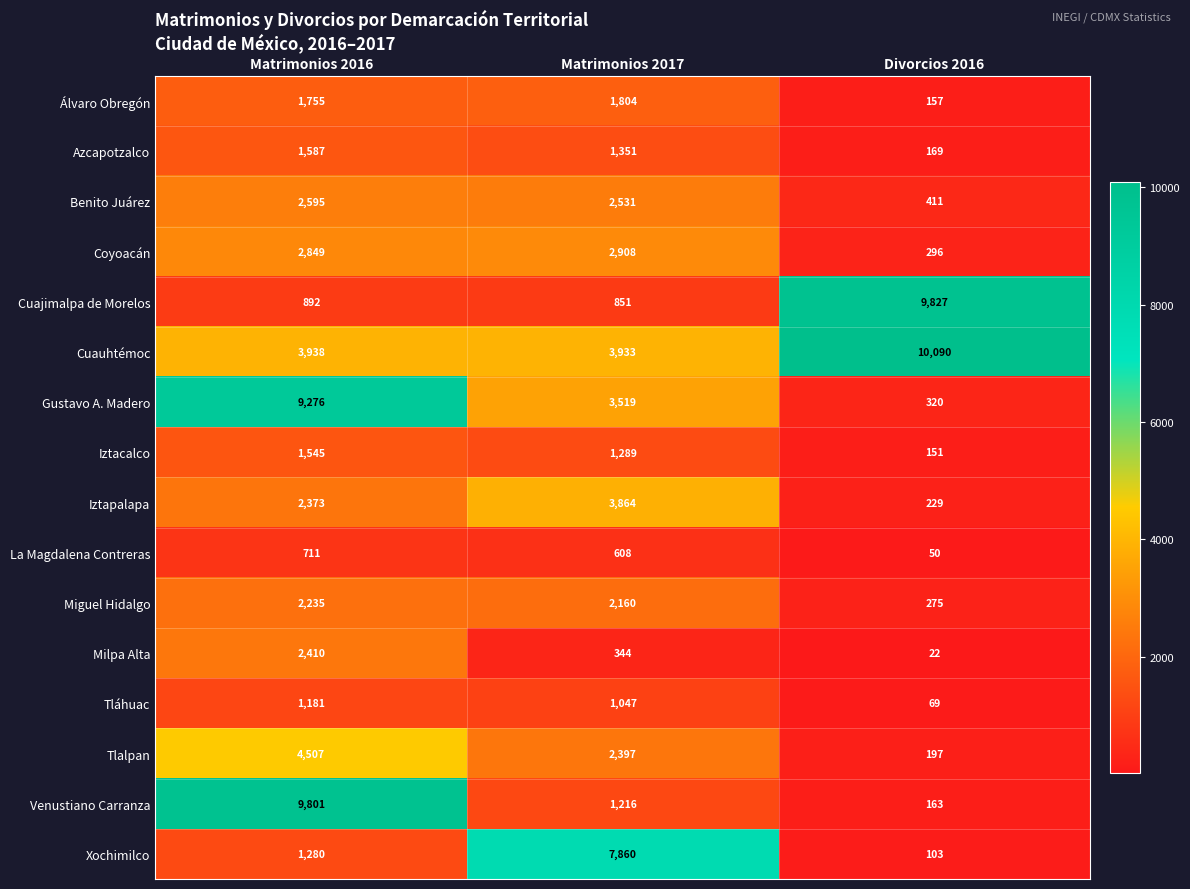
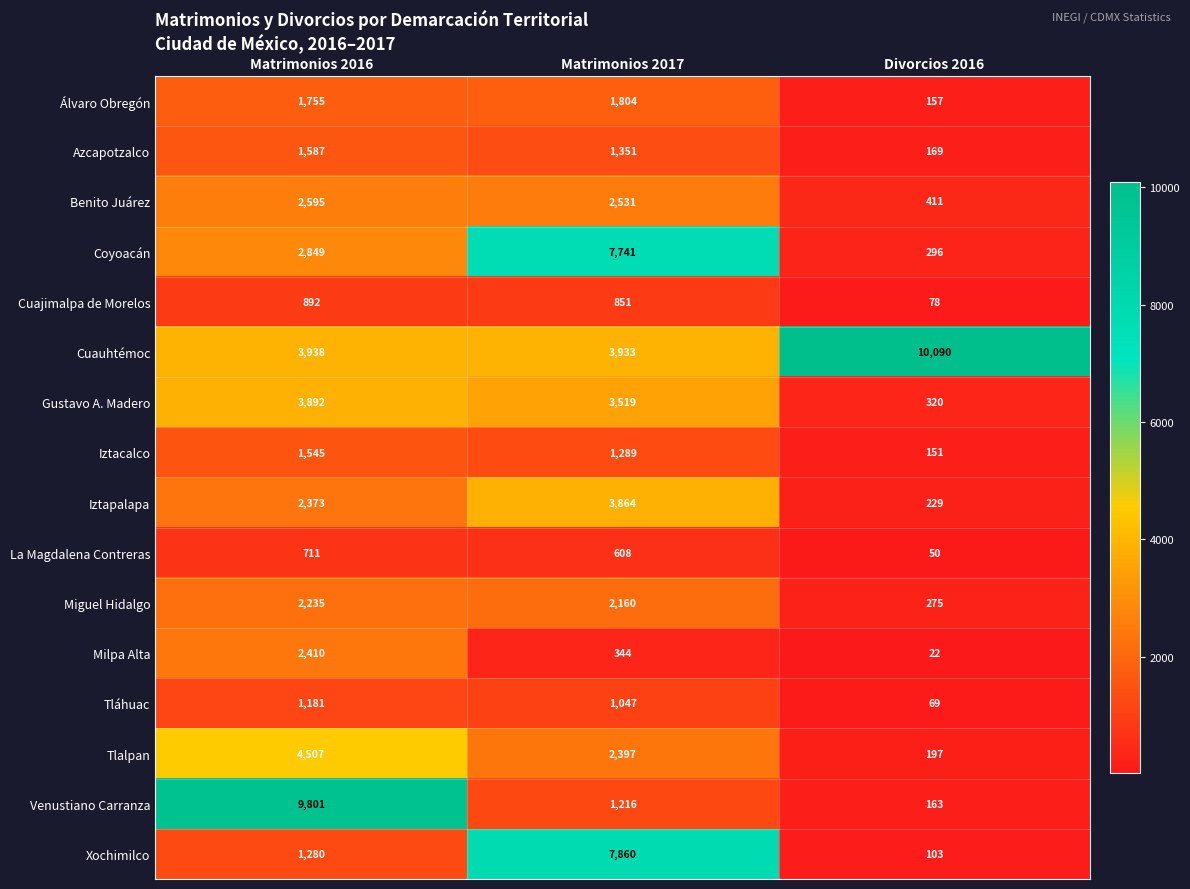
Coyoacán, Matrimonios 2017: 2,908 -> 7,741
Cuajimalpa de Morelos, Divorcios 2016: 9,827 -> 78
Gustavo A. Madero, Matrimonios 2016: 9,276 -> 3,892
